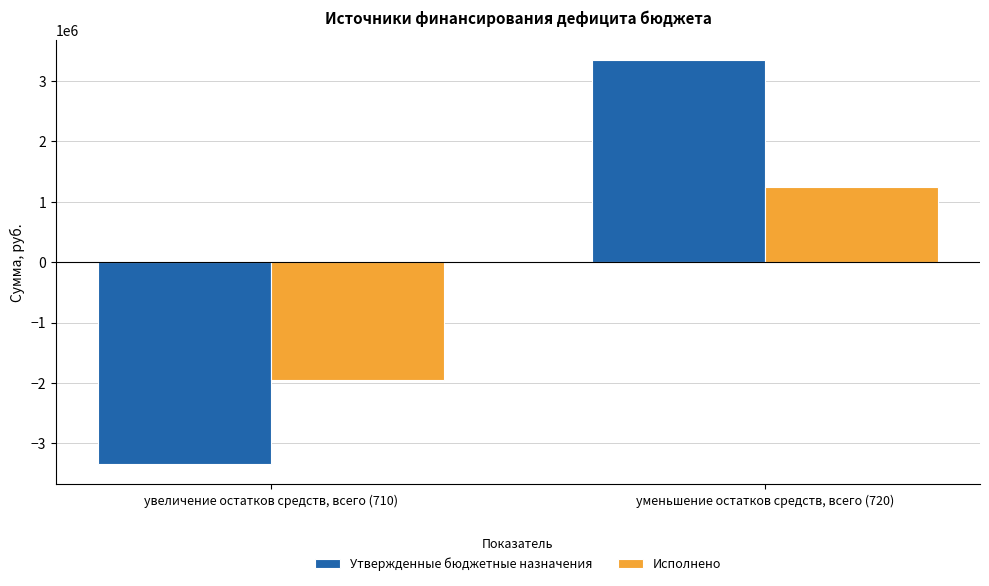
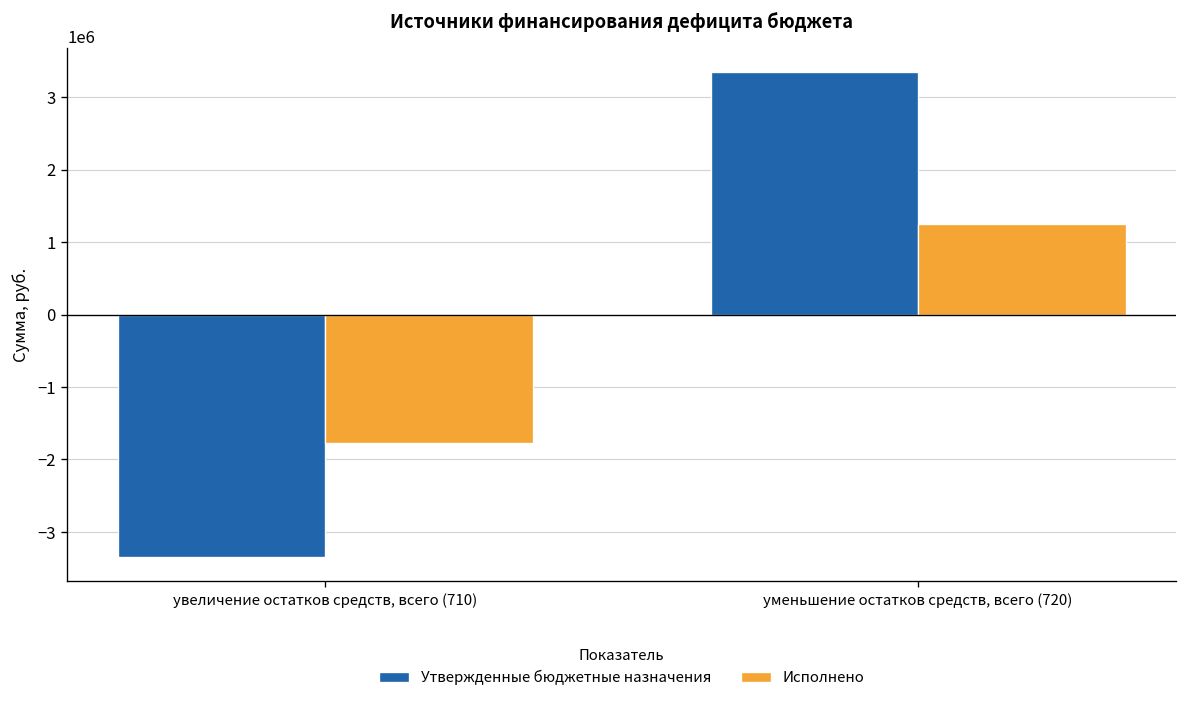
Исполнено, увеличение остатков средств, всего (710): -2000000 -> -1800000
